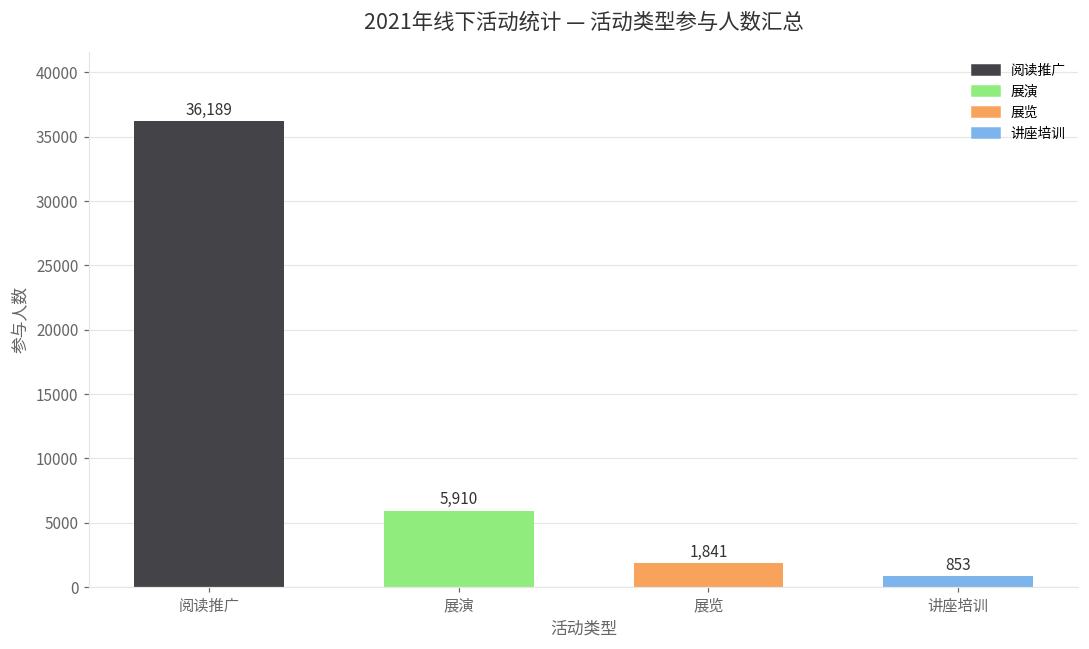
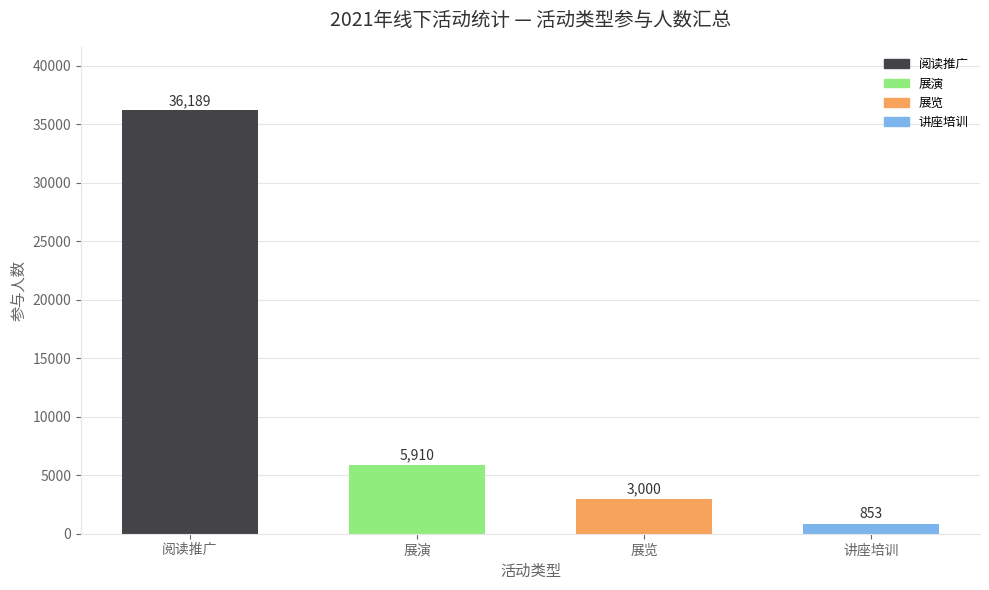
展览: 1,841 -> 3,000
